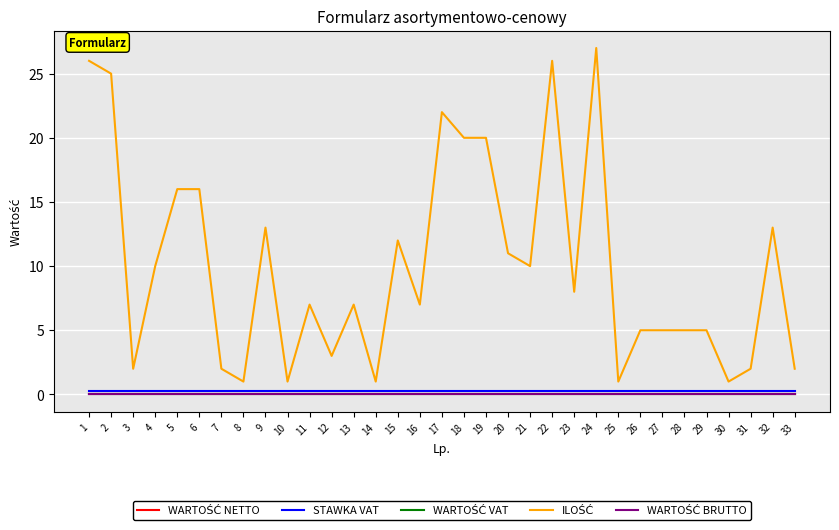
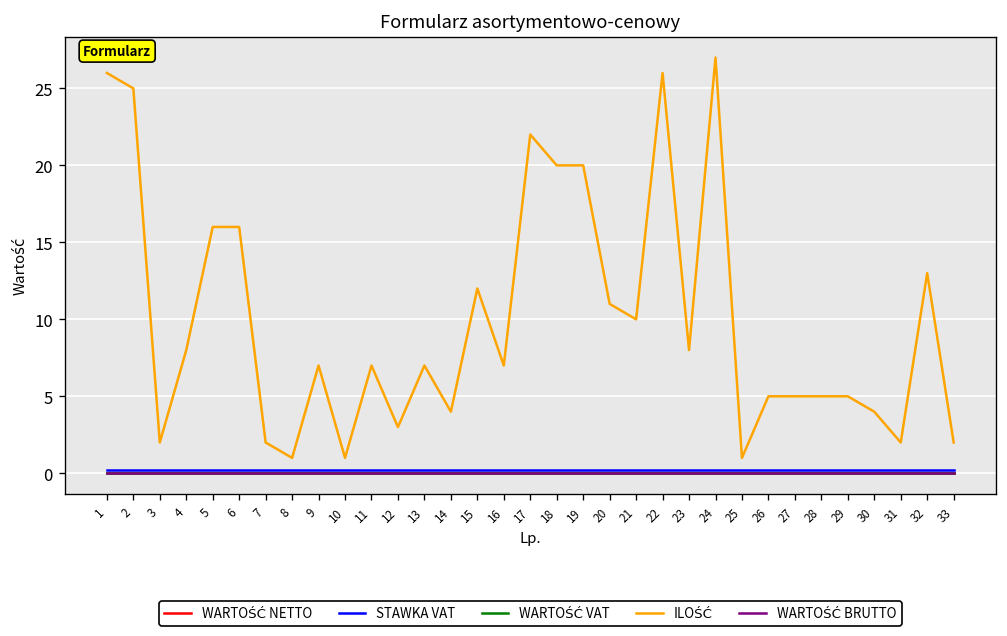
ILOŚĆ, 4: 10 -> 8
ILOŚĆ, 9: 13 -> 7
ILOŚĆ, 14: 1 -> 4
ILOŚĆ, 30: 1 -> 4
